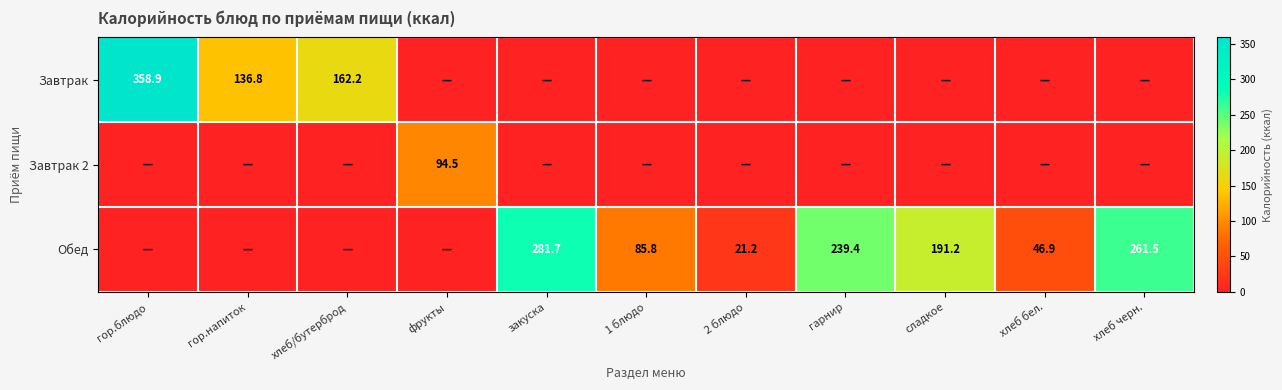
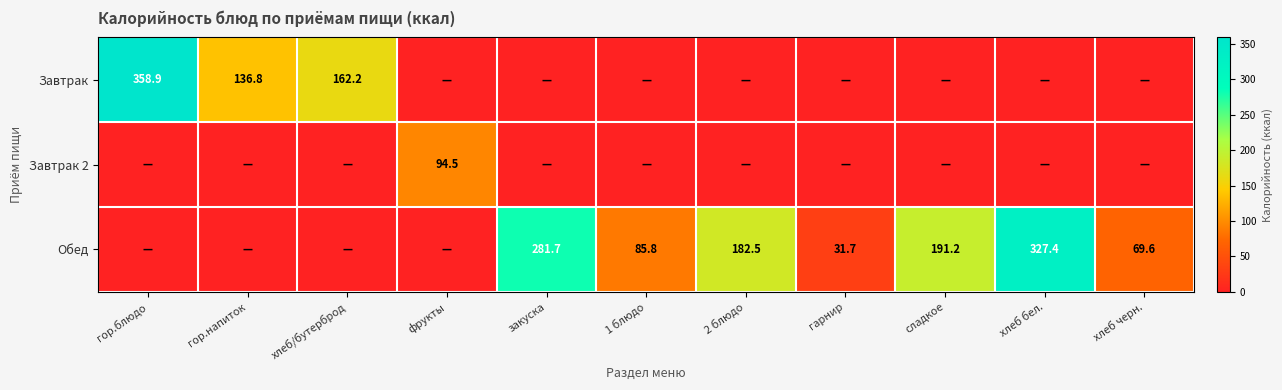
Обед, 2 блюдо: 21.2 -> 182.5
Обед, гарнир: 239.4 -> 31.7
Обед, хлеб бел.: 46.9 -> 327.4
Обед, хлеб черн.: 261.5 -> 69.6
